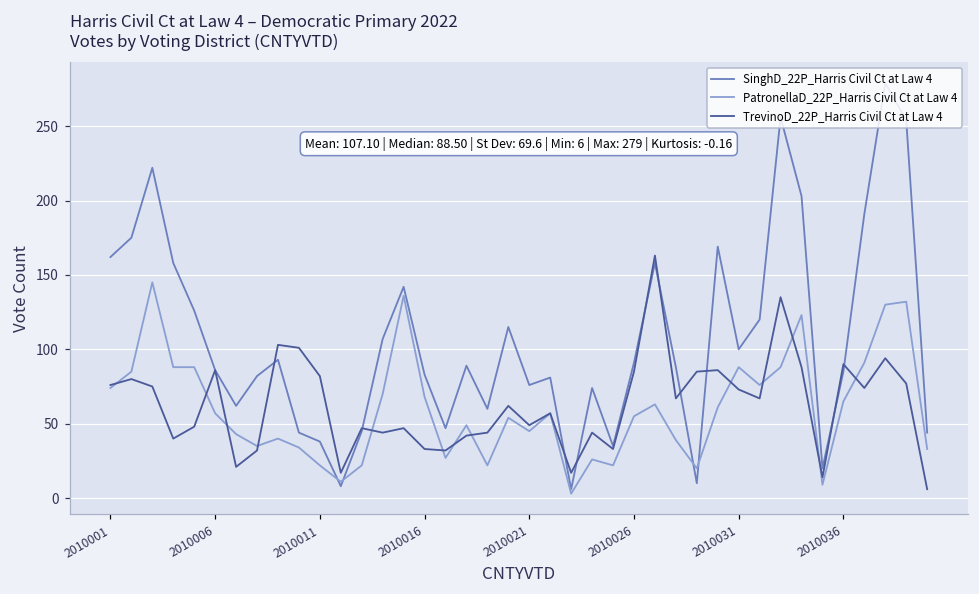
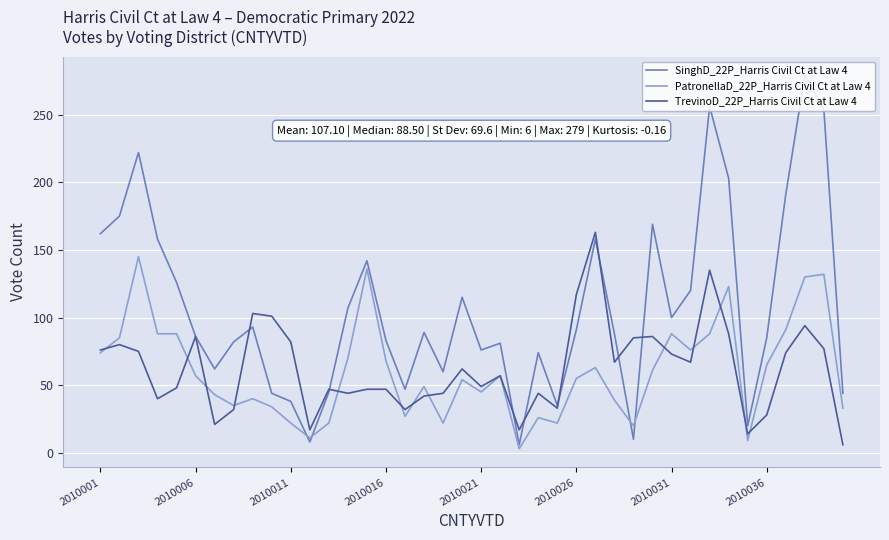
TrevinoD_22P_Harris Civil Ct at Law 4, 2010016: 33 -> 47
TrevinoD_22P_Harris Civil Ct at Law 4, 2010026: 85 -> 117
TrevinoD_22P_Harris Civil Ct at Law 4, 2010036: 90 -> 28
